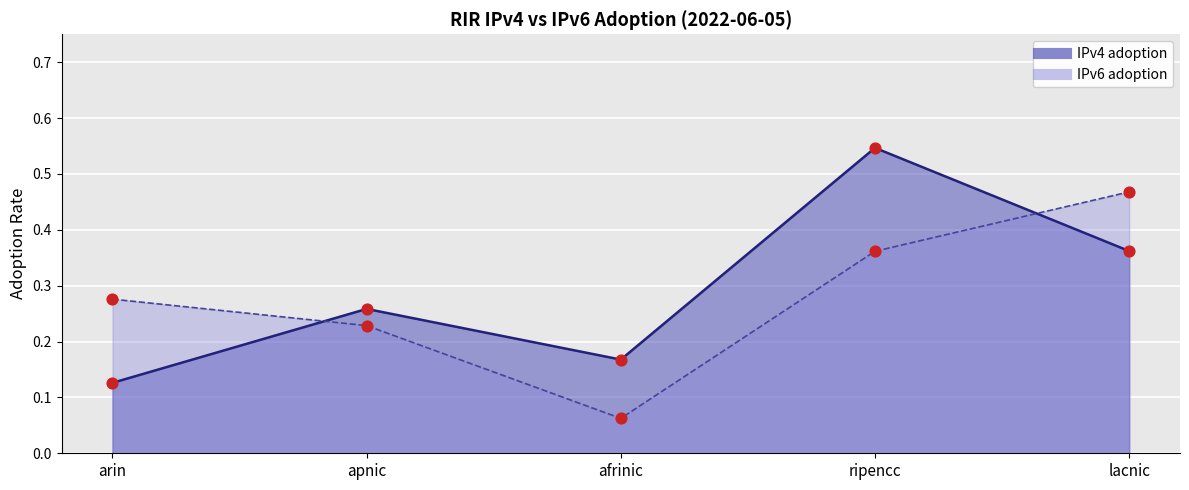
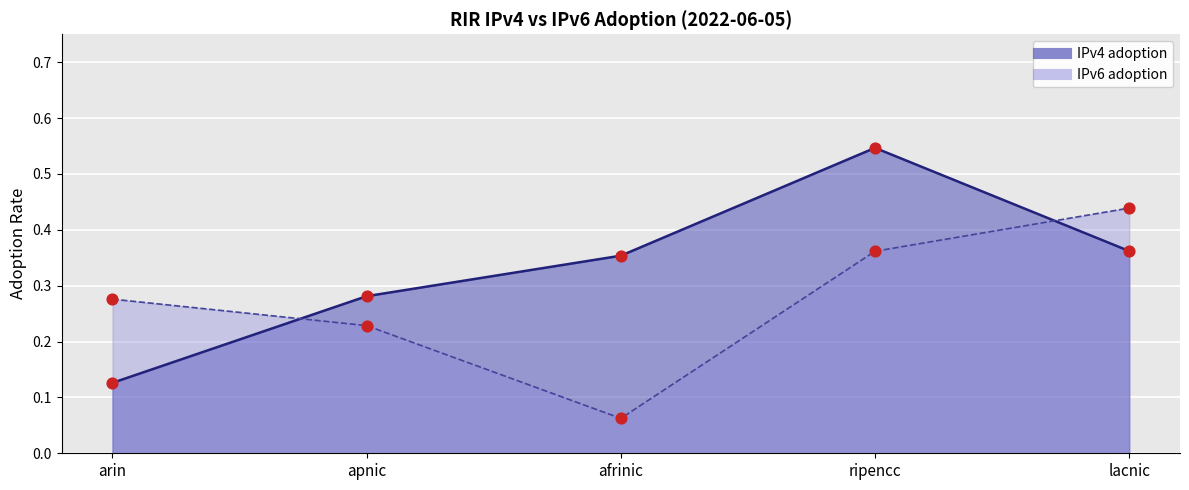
IPv4 adoption, apnic: 0.26 -> 0.28
IPv4 adoption, afrinic: 0.17 -> 0.35
IPv6 adoption, lacnic: 0.47 -> 0.44
